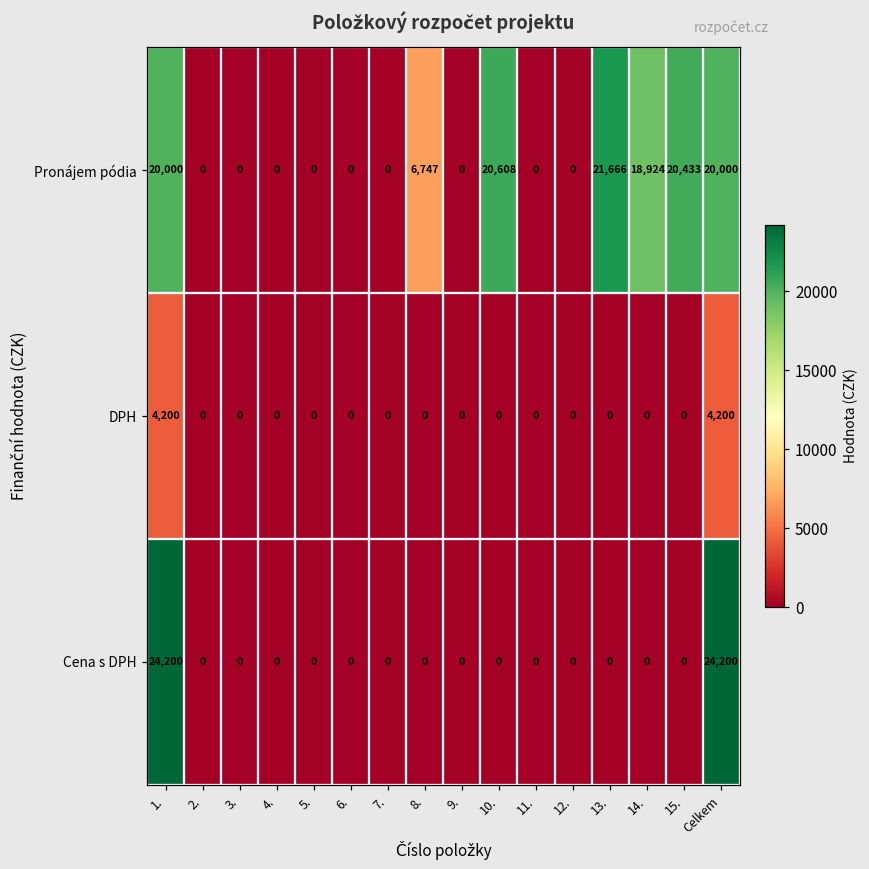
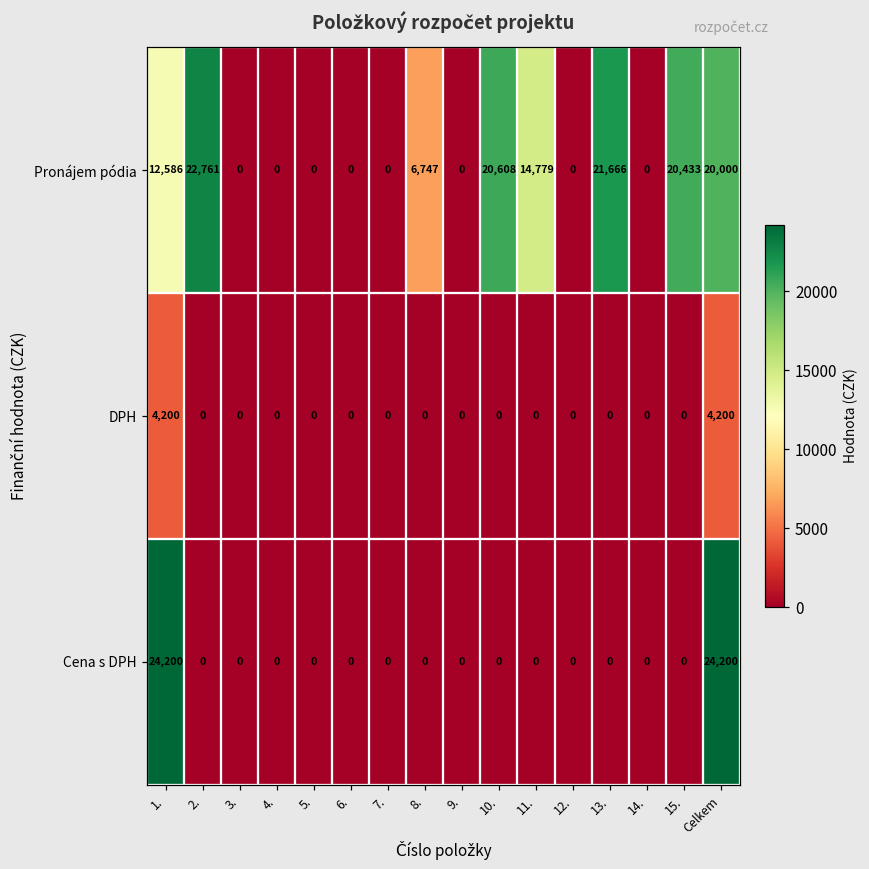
Pronájem pódia, 1.: 20,000 -> 12,586
Pronájem pódia, 2.: 0 -> 22,761
Pronájem pódia, 11.: 0 -> 14,779
Pronájem pódia, 14.: 18,924 -> 0
